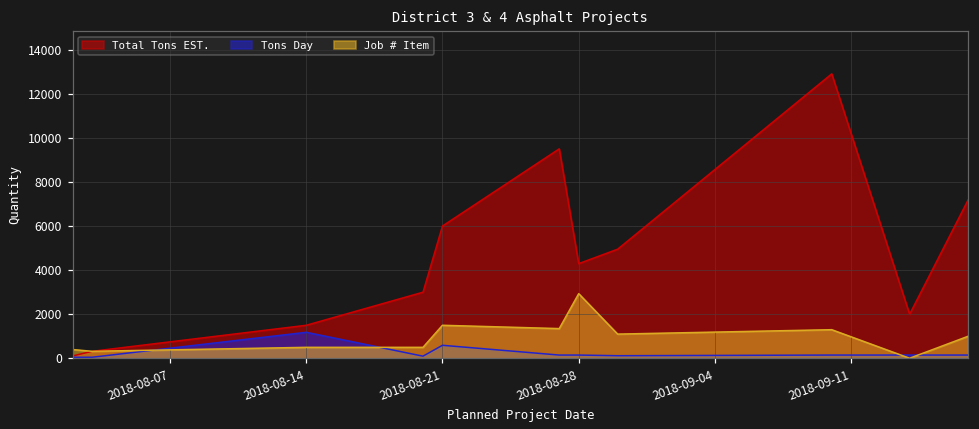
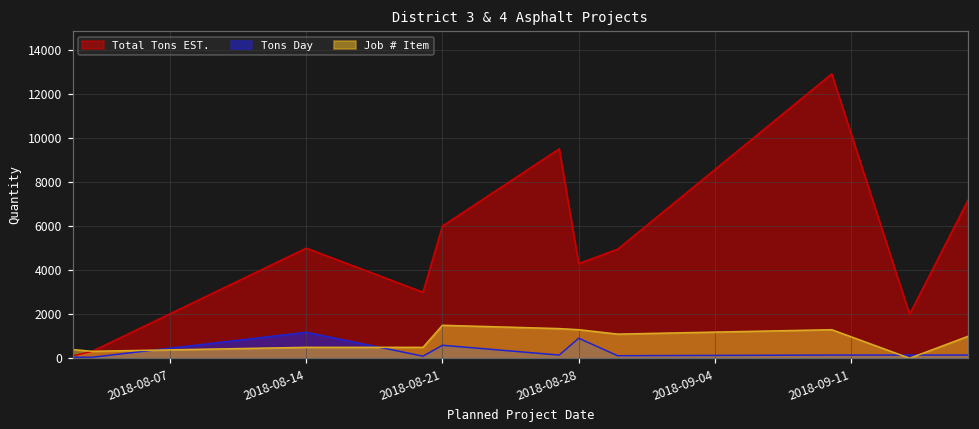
Total Tons EST., 2018-08-14: 1500 -> 5000
Tons Day, 2018-08-28: 200 -> 900
Job # Item, 2018-08-28: 2900 -> 1300
